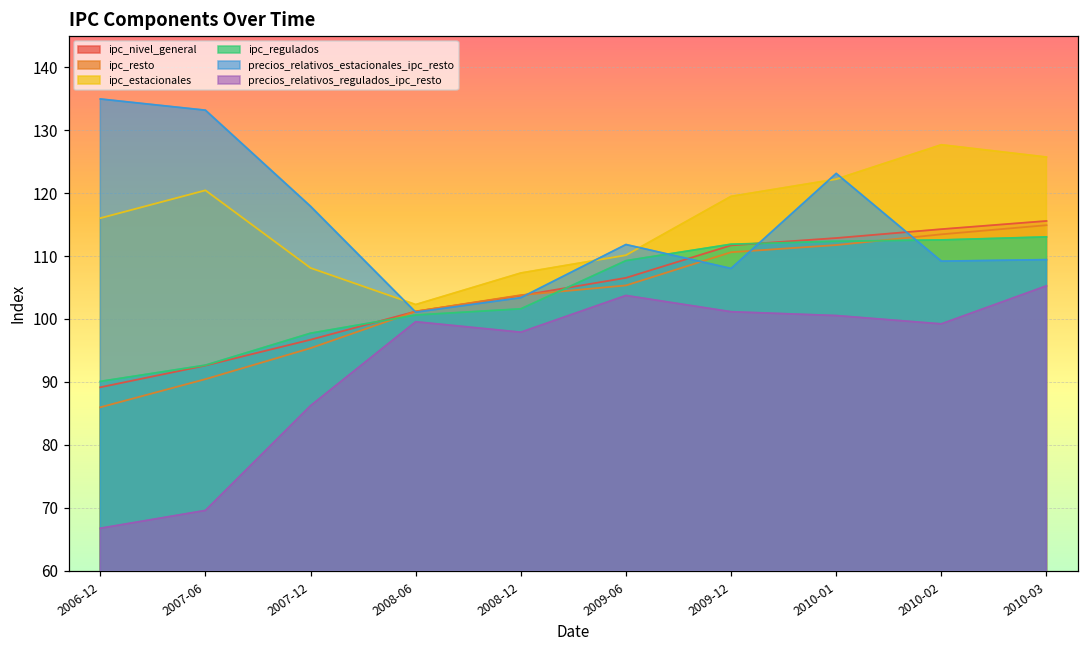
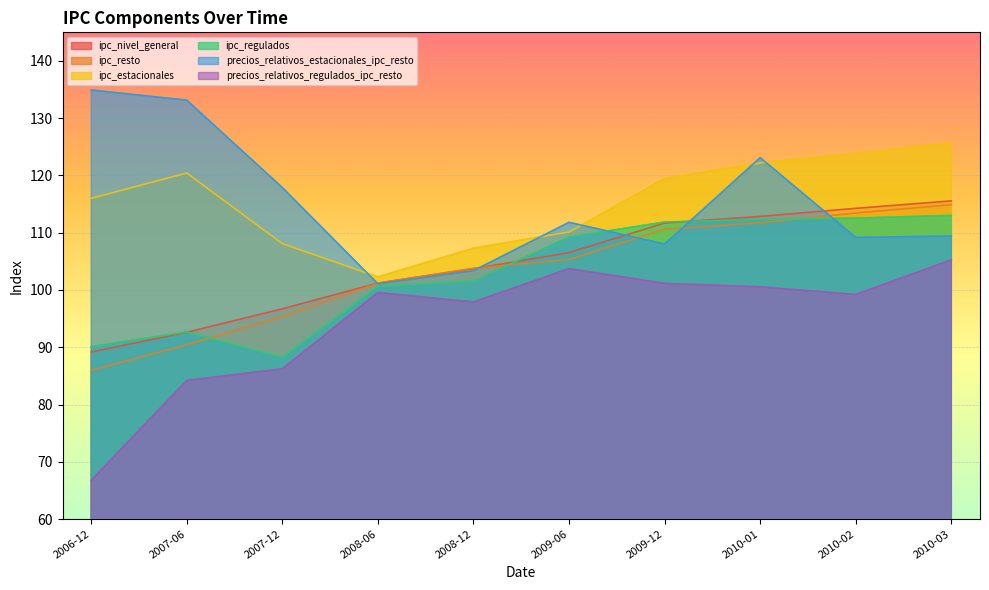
precios_relativos_regulados_ipc_resto, 2007-06: 70 -> 84
ipc_regulados, 2007-12: 98 -> 88
ipc_estacionales, 2010-02: 128 -> 124
